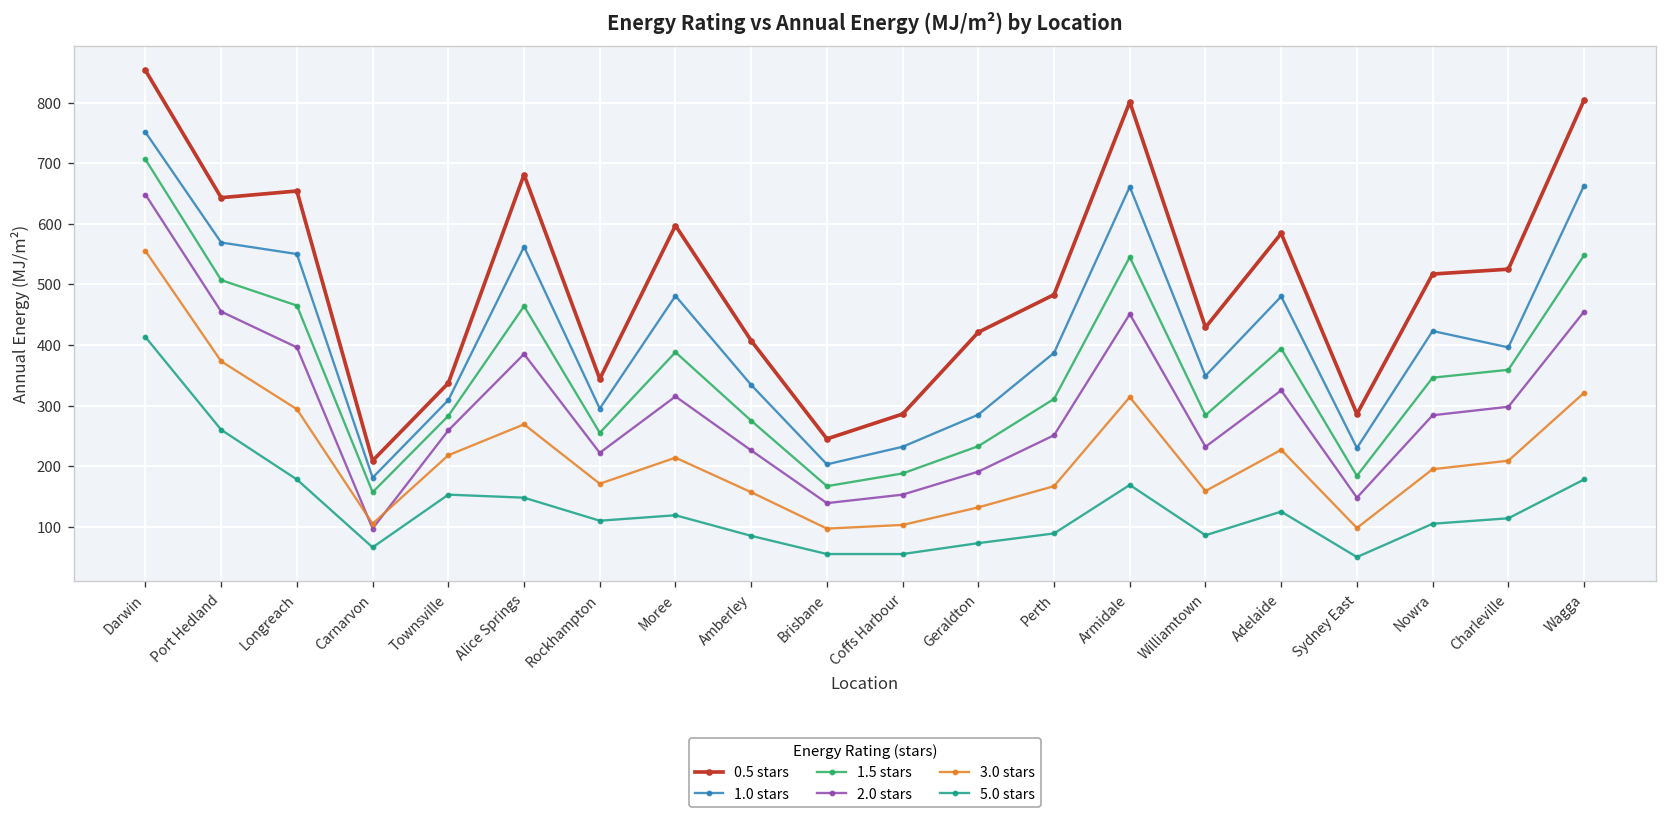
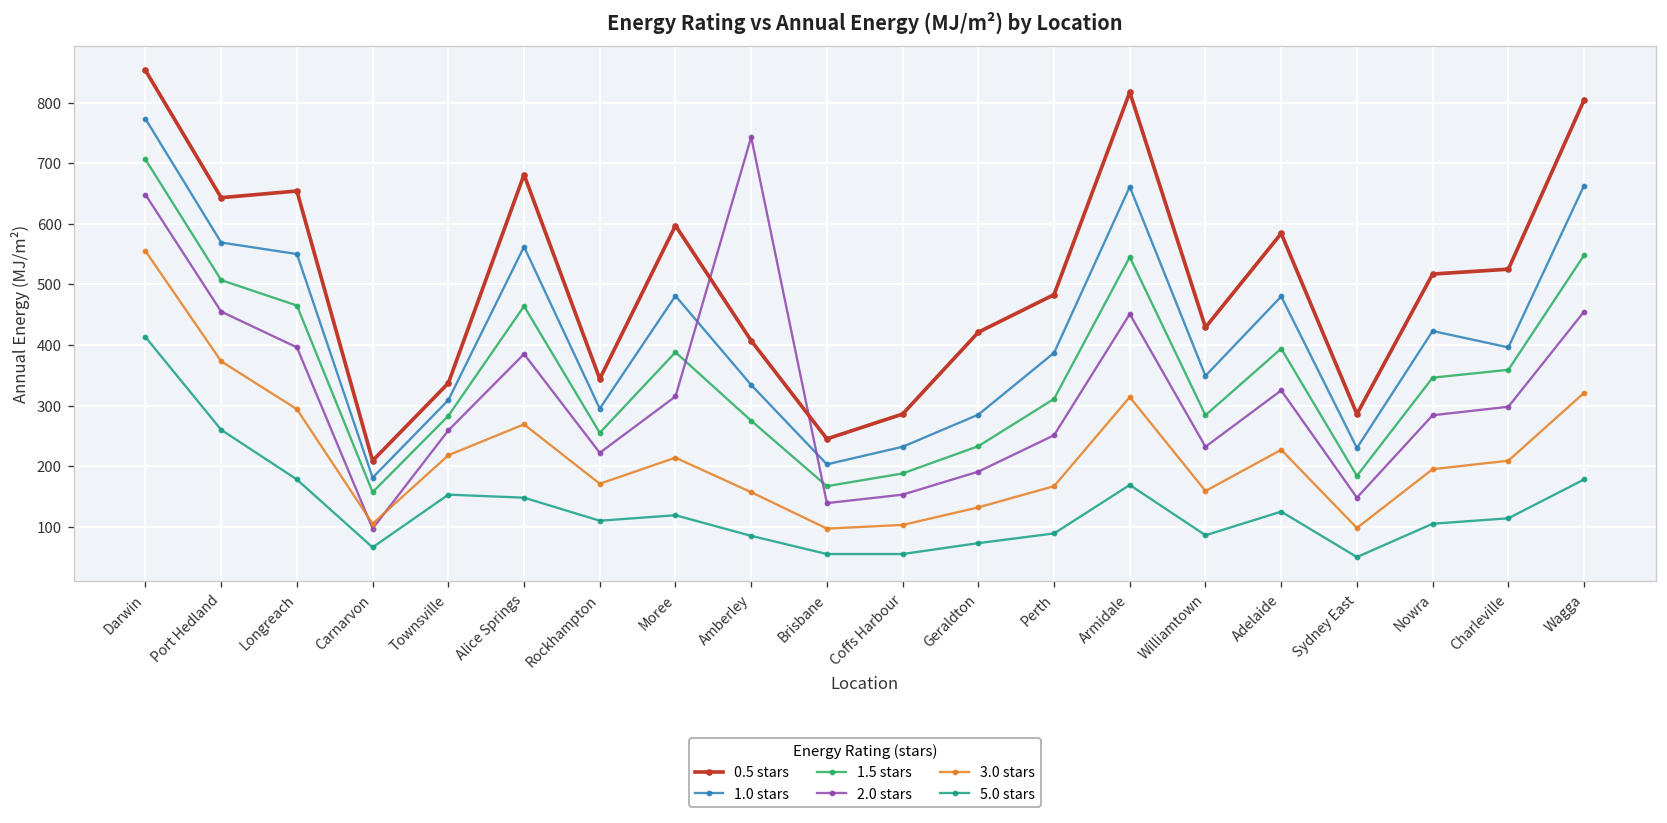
1.0 stars, Darwin: 750 -> 770
2.0 stars, Amberley: 230 -> 740
0.5 stars, Armidale: 800 -> 820
